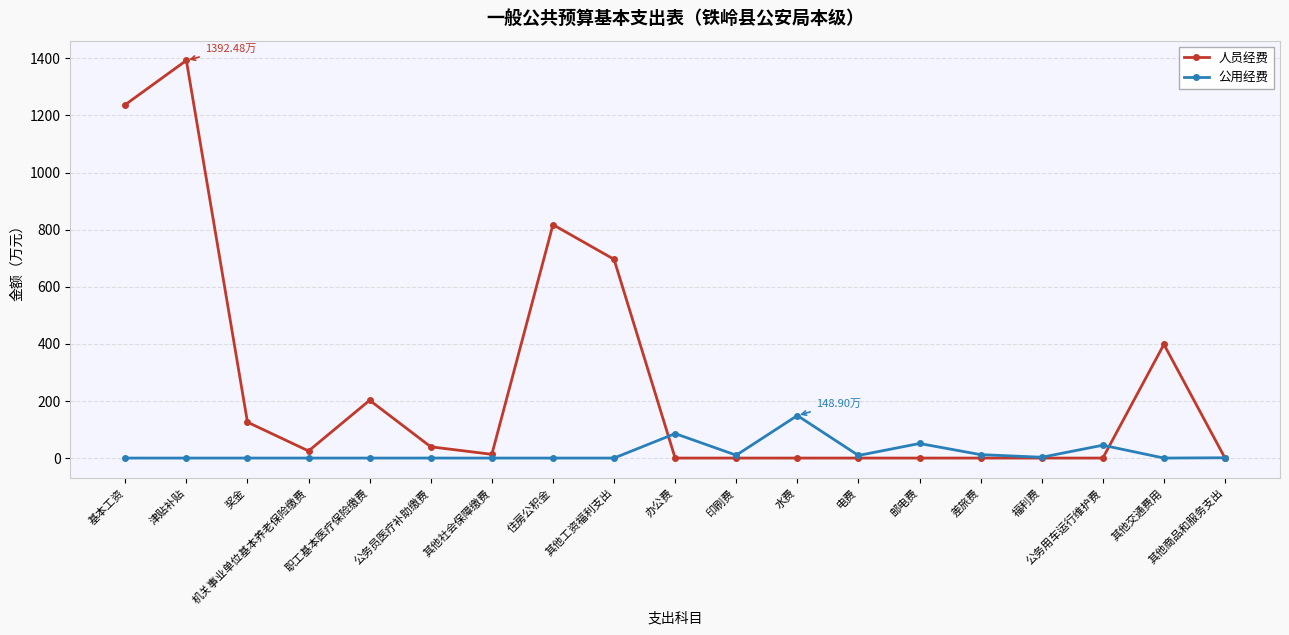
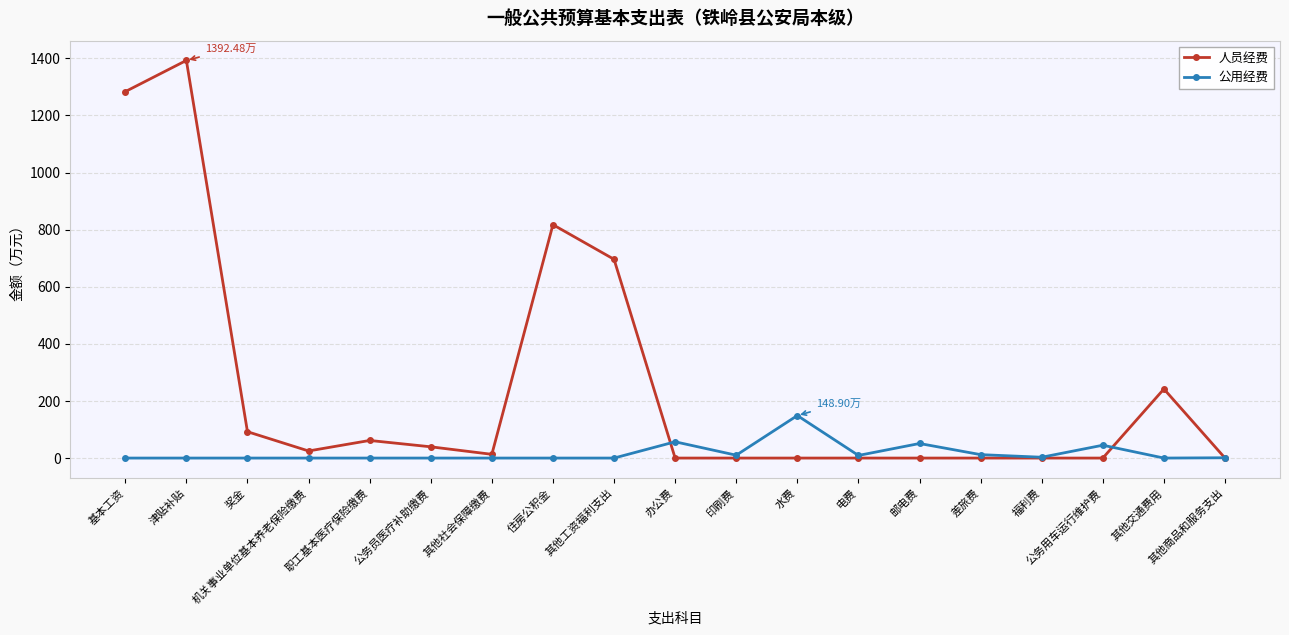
人员经费, 基本工资: 1240 -> 1280
人员经费, 奖金: 130 -> 90
人员经费, 职工基本医疗保险缴费: 200 -> 60
公用经费, 办公费: 90 -> 60
人员经费, 其他交通费用: 400 -> 240
